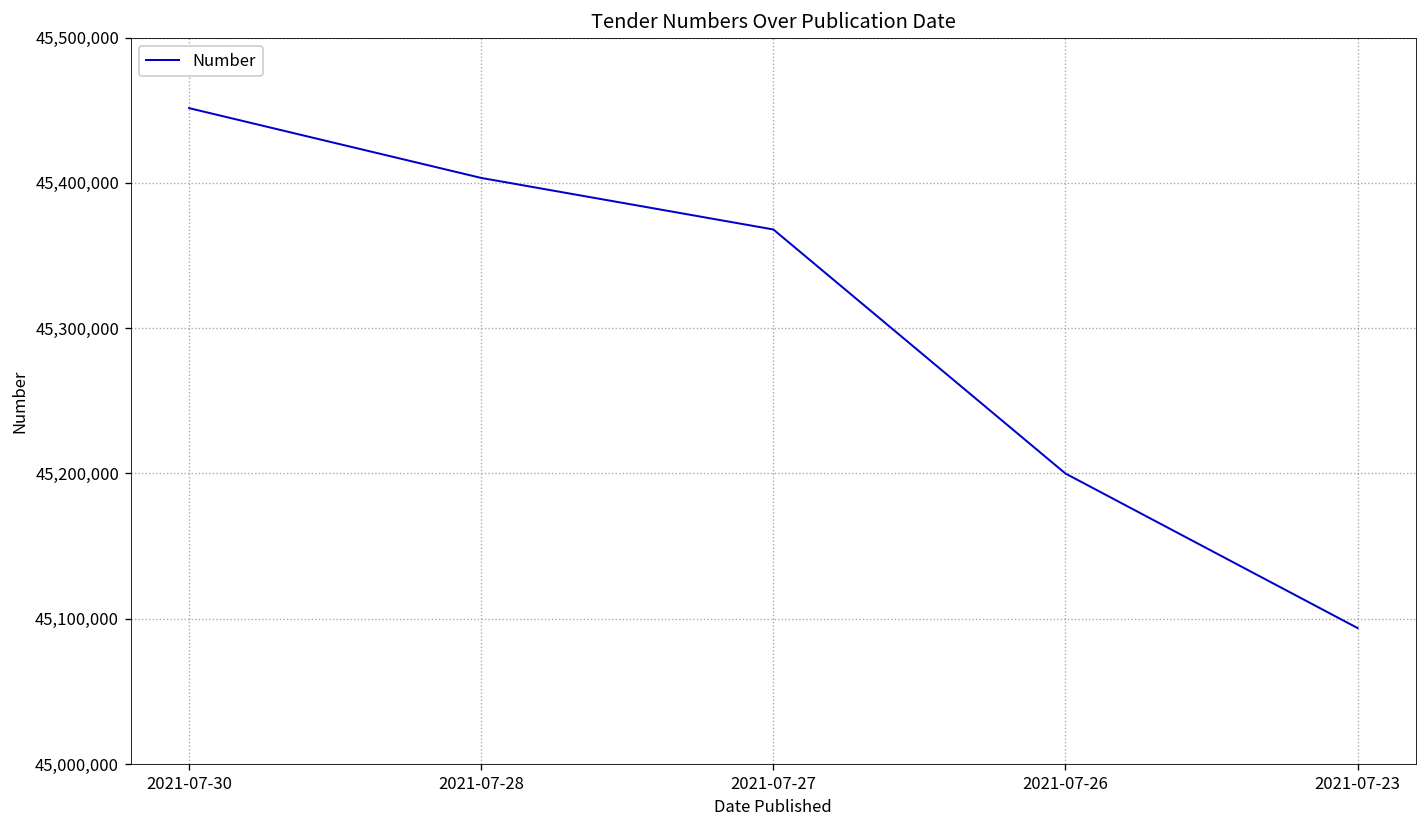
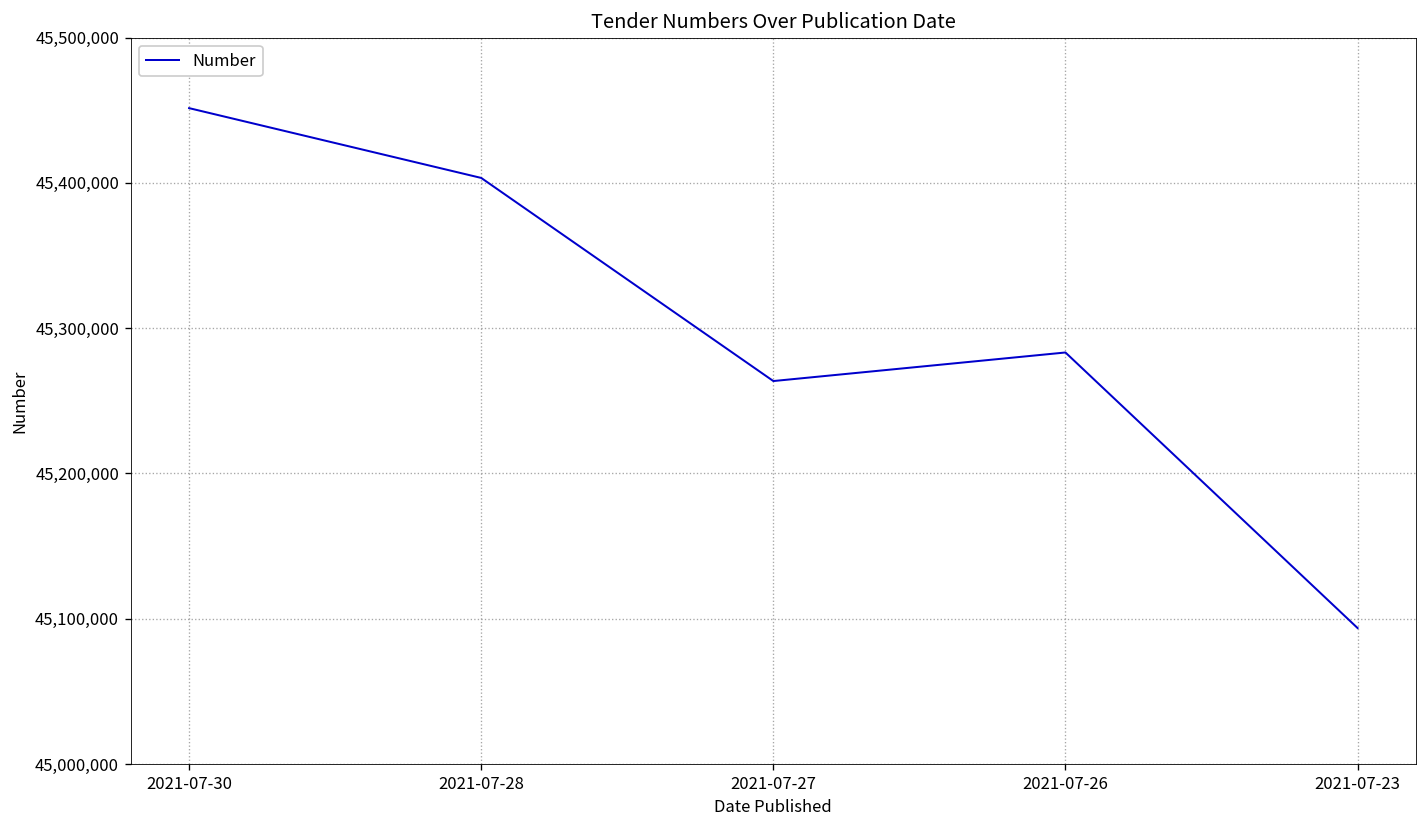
2021-07-27: 45,368,000 -> 45,264,000
2021-07-26: 45,200,000 -> 45,283,000
